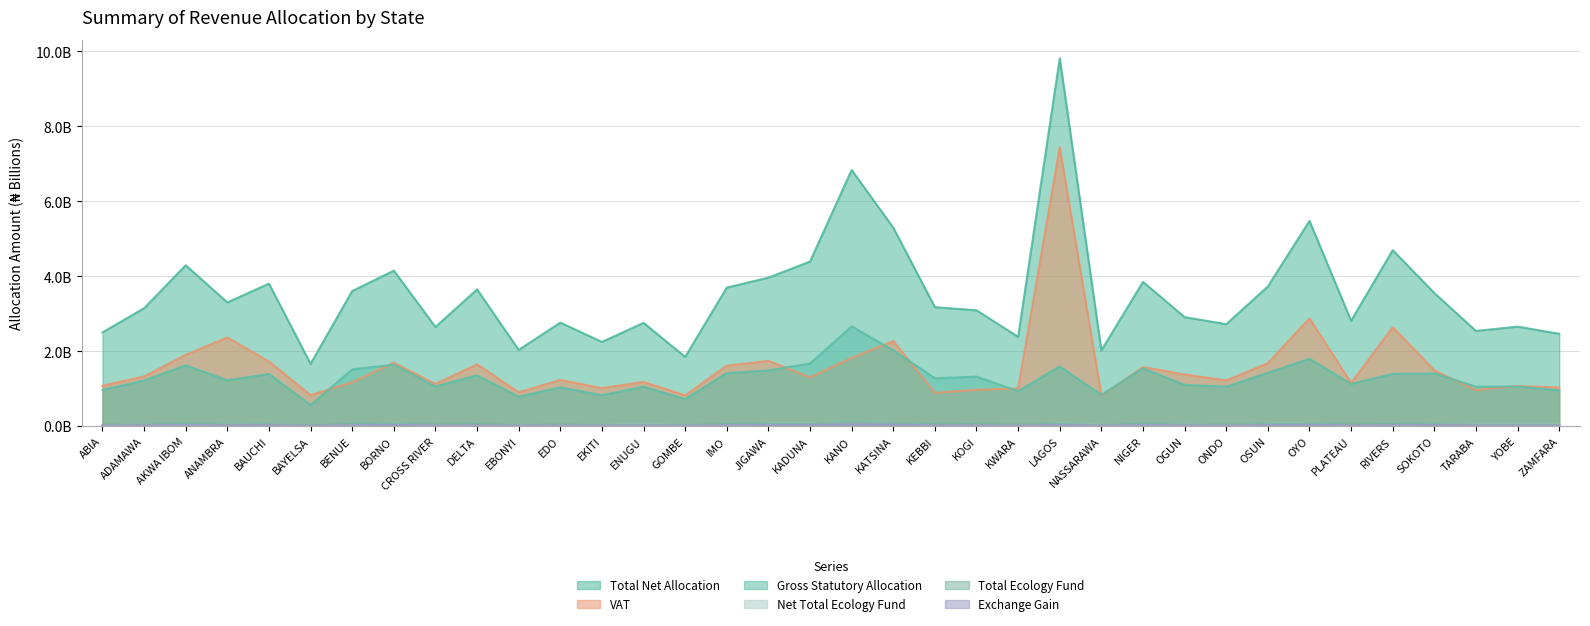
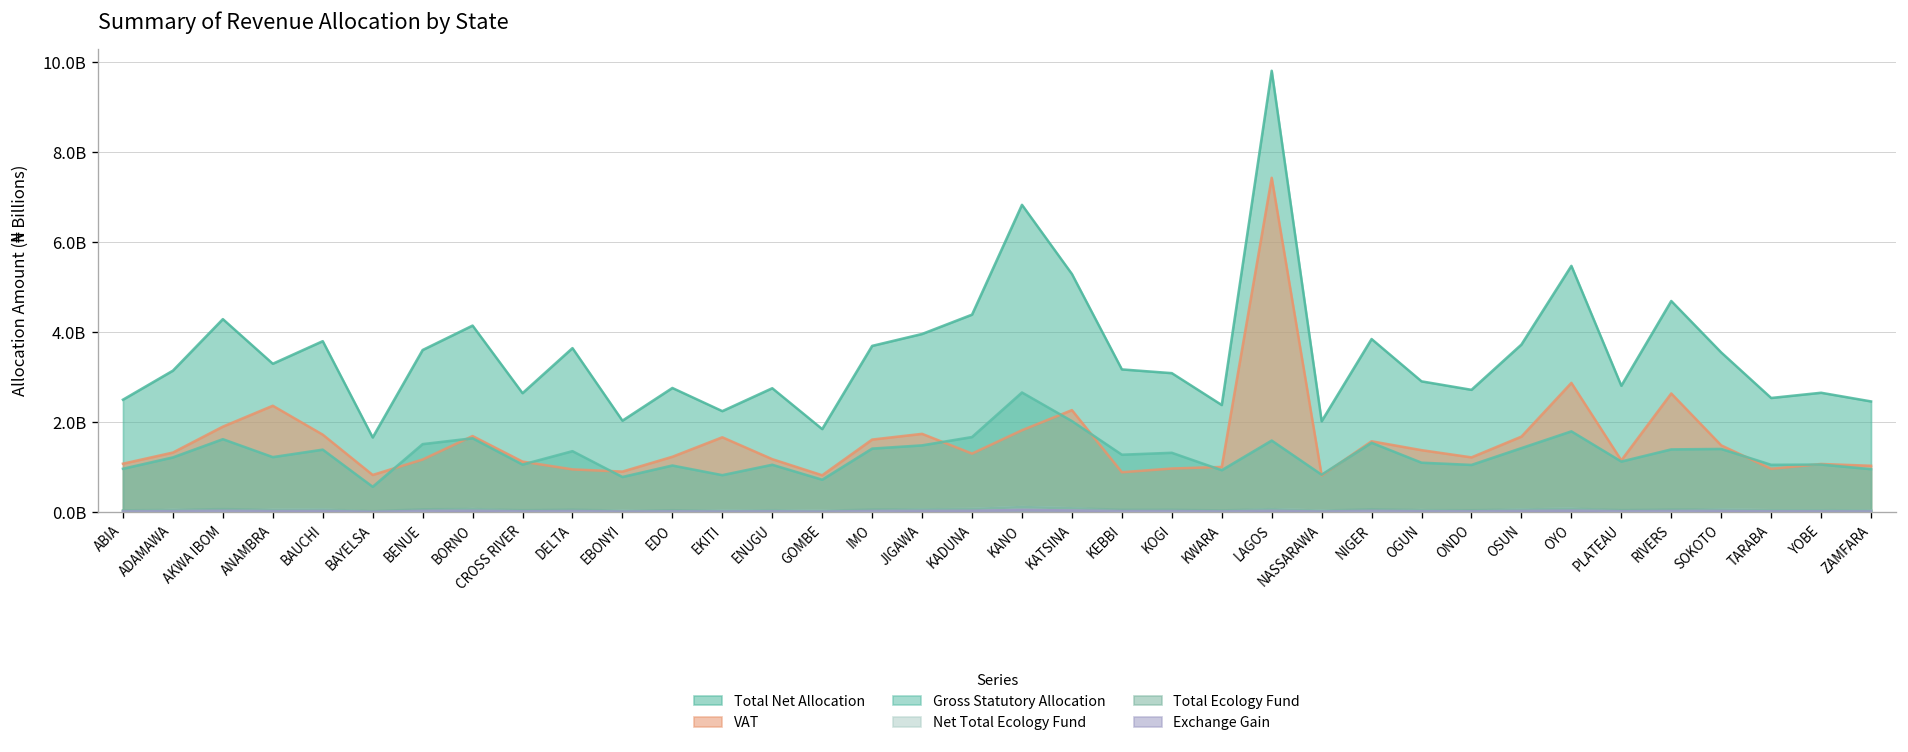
VAT, DELTA: 1700000000 -> 1000000000
VAT, EKITI: 1000000000 -> 1700000000
